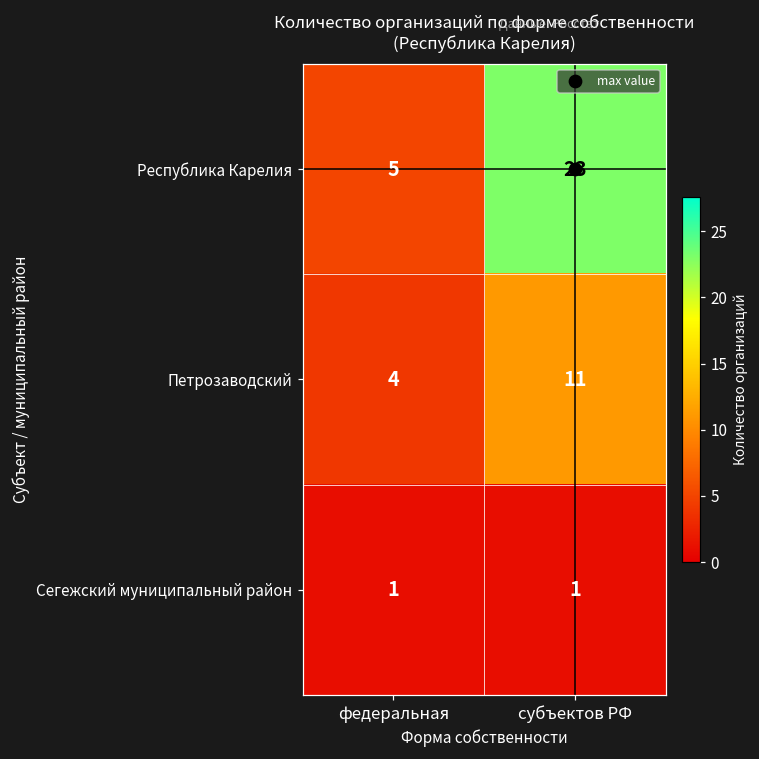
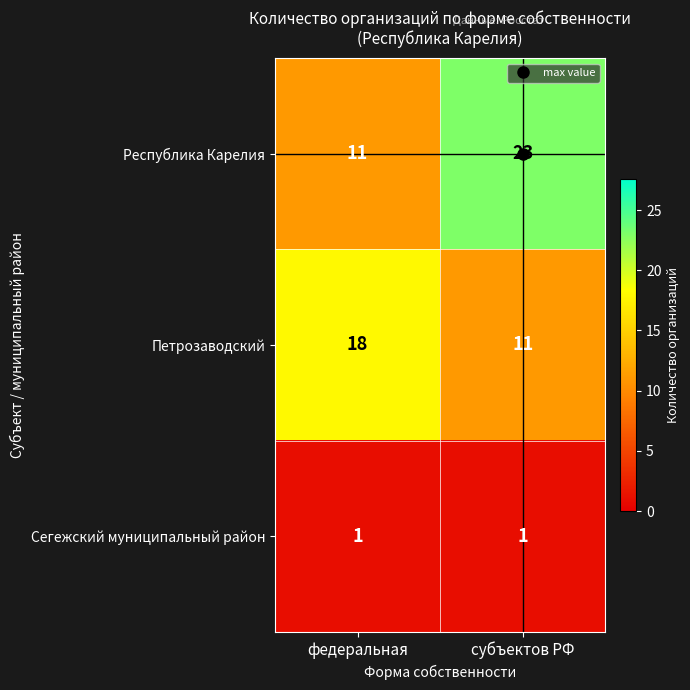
Республика Карелия, федеральная: 5 -> 11
Петрозаводский, федеральная: 4 -> 18
